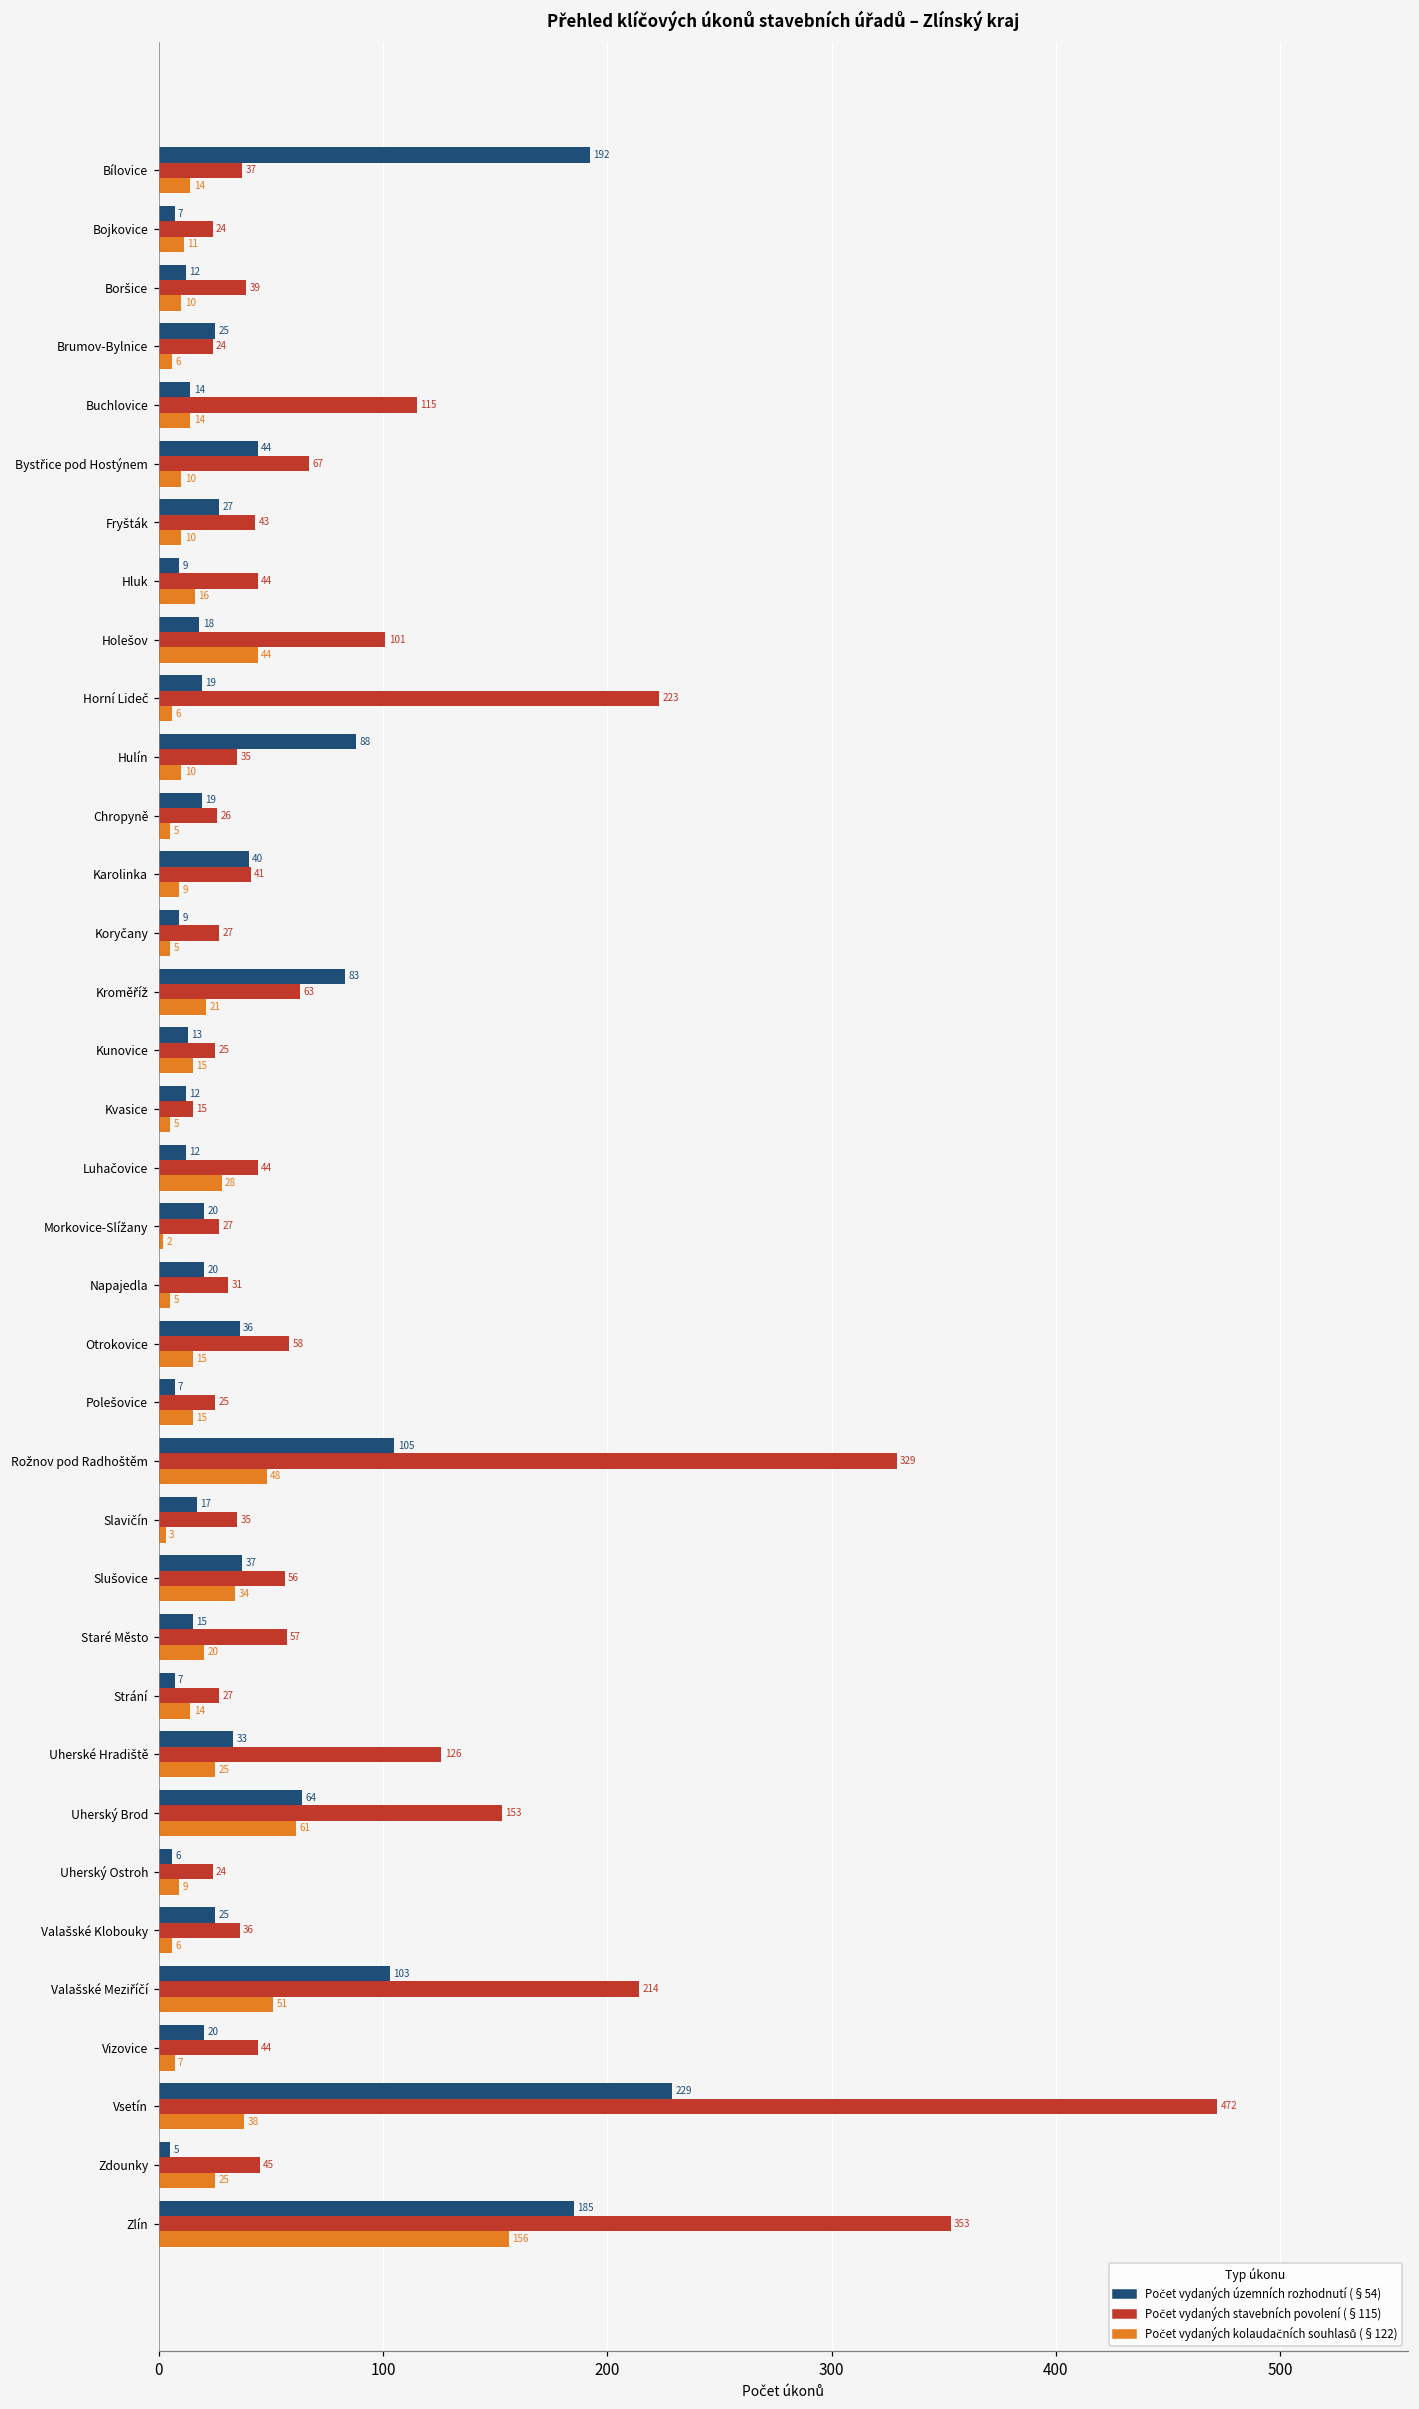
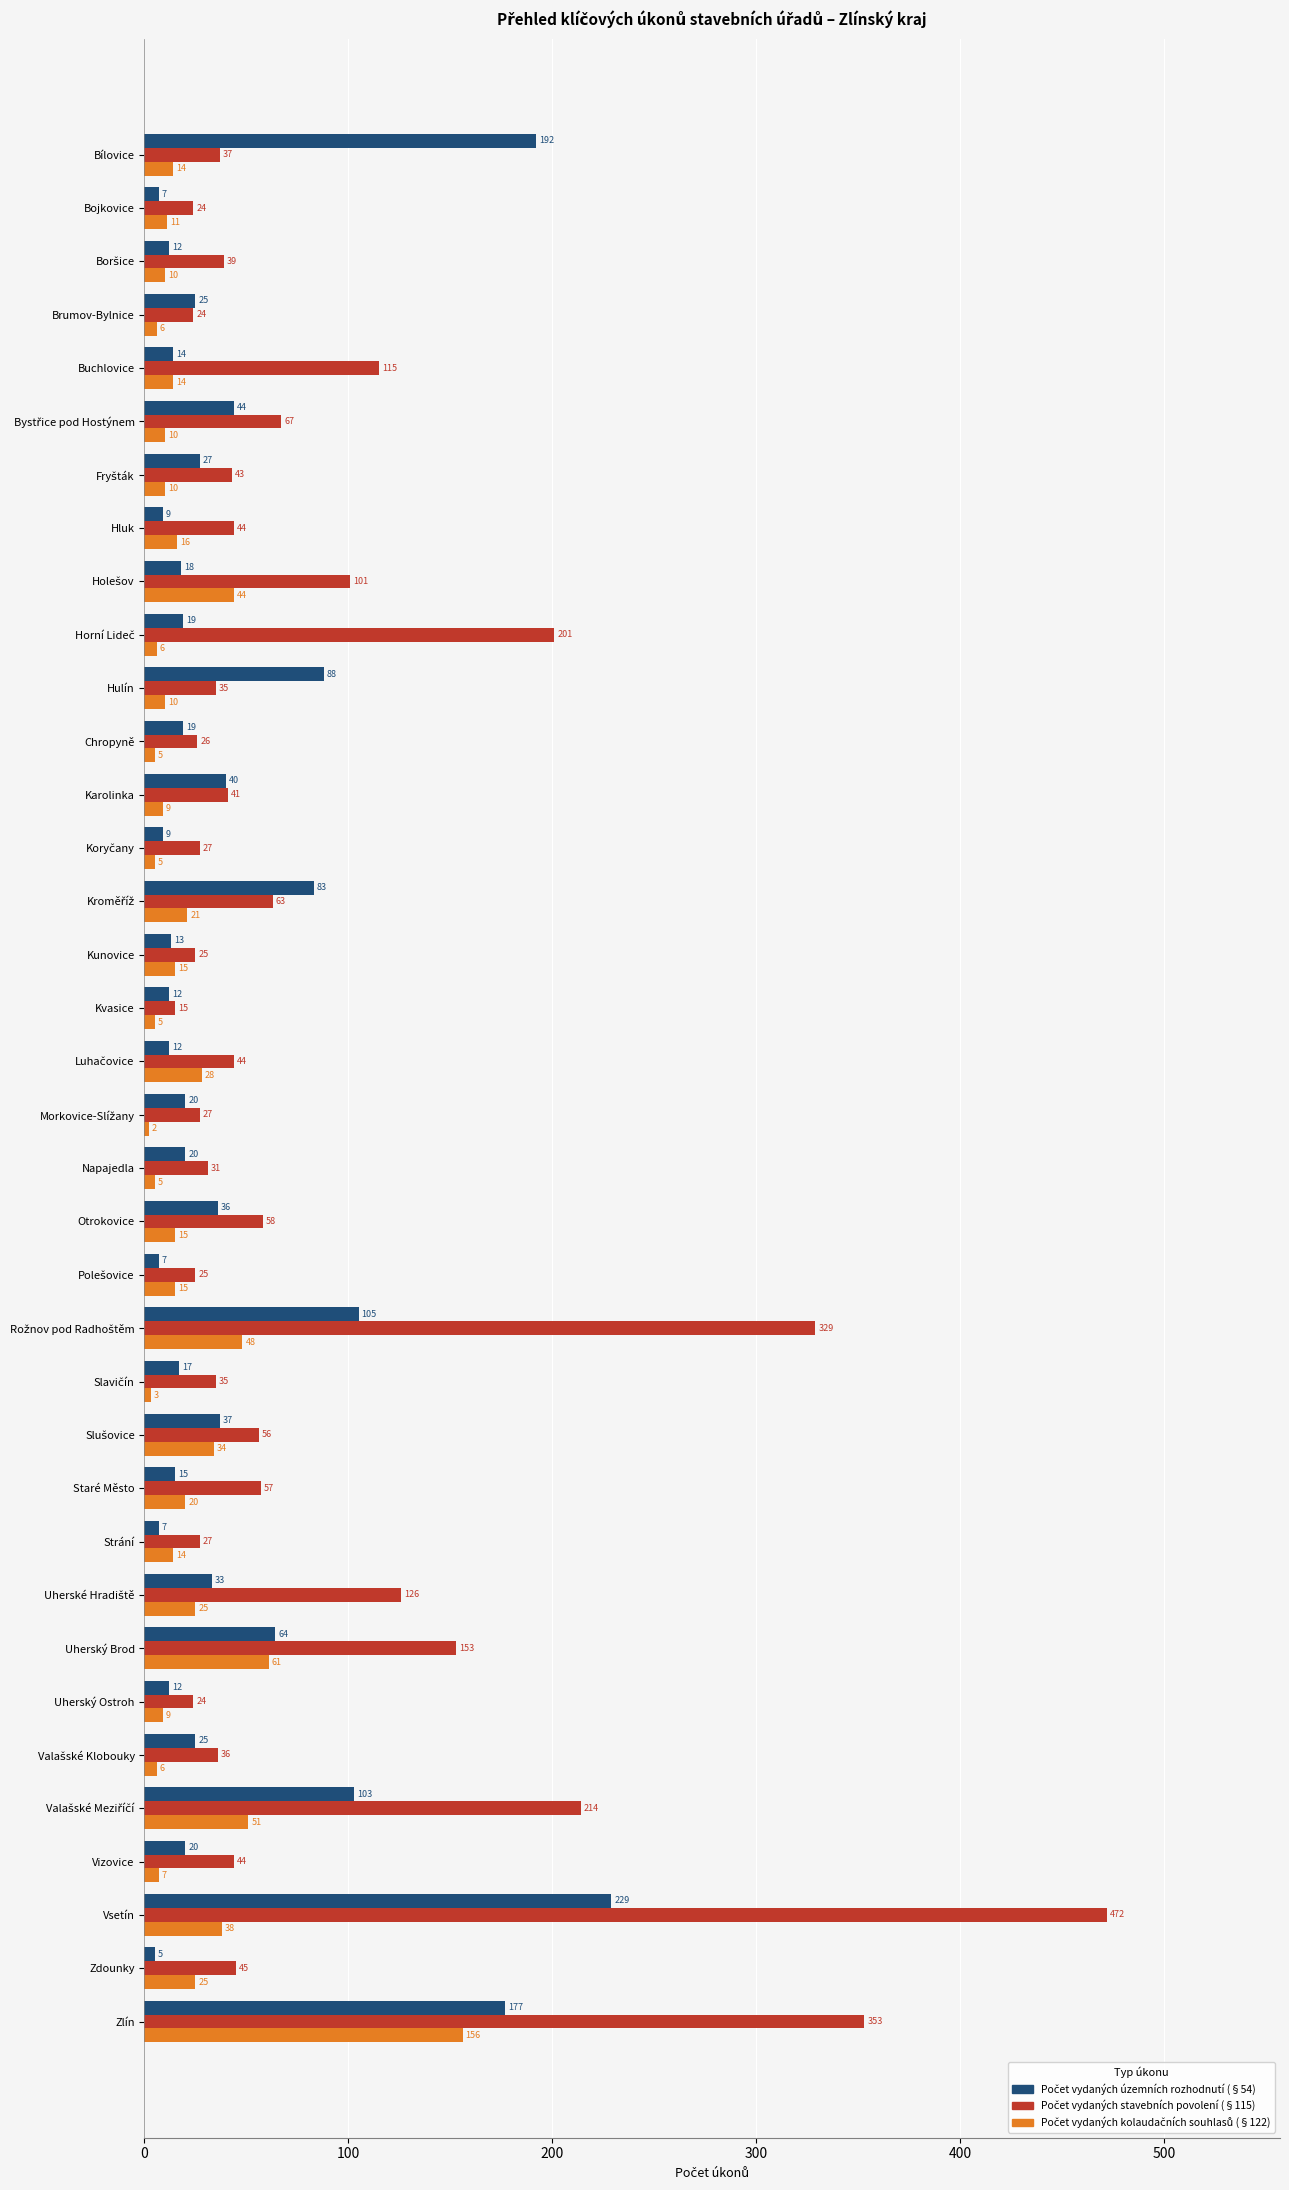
Počet vydaných stavebních povolení (§115), Horní Lideč: 223 -> 201
Počet vydaných územních rozhodnutí (§54), Uherský Ostroh: 6 -> 12
Počet vydaných územních rozhodnutí (§54), Zlín: 185 -> 177
